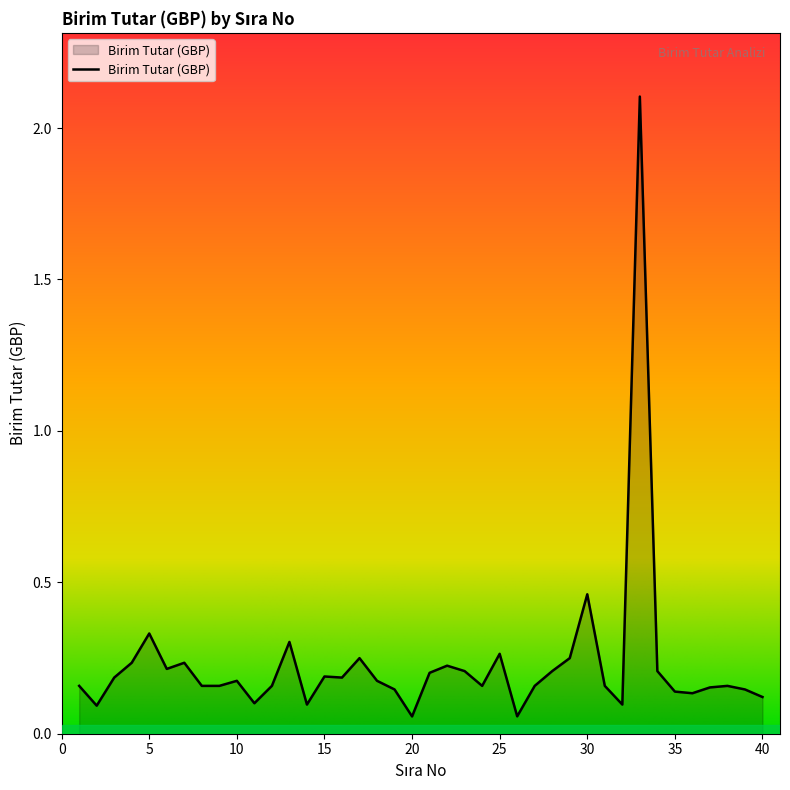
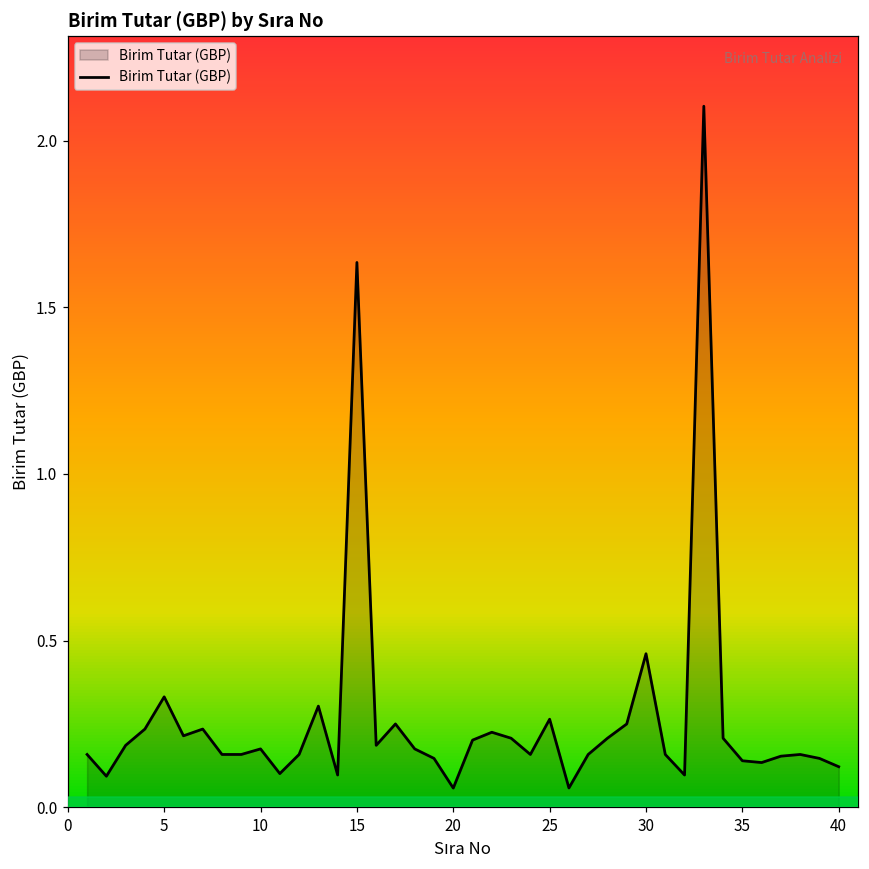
15: 0.19 -> 1.64
